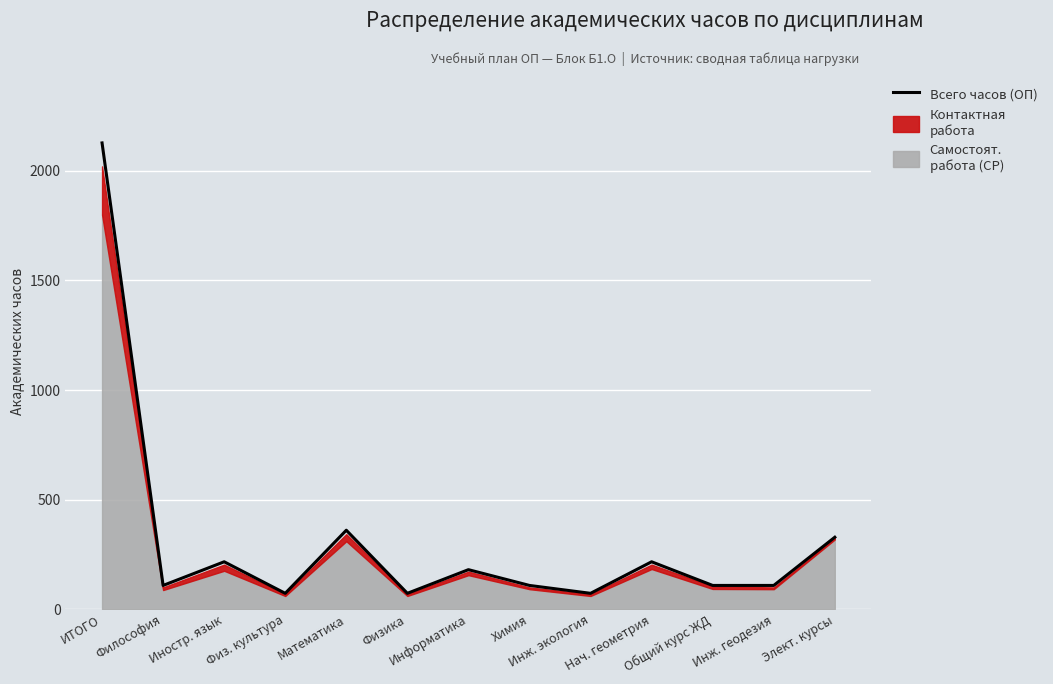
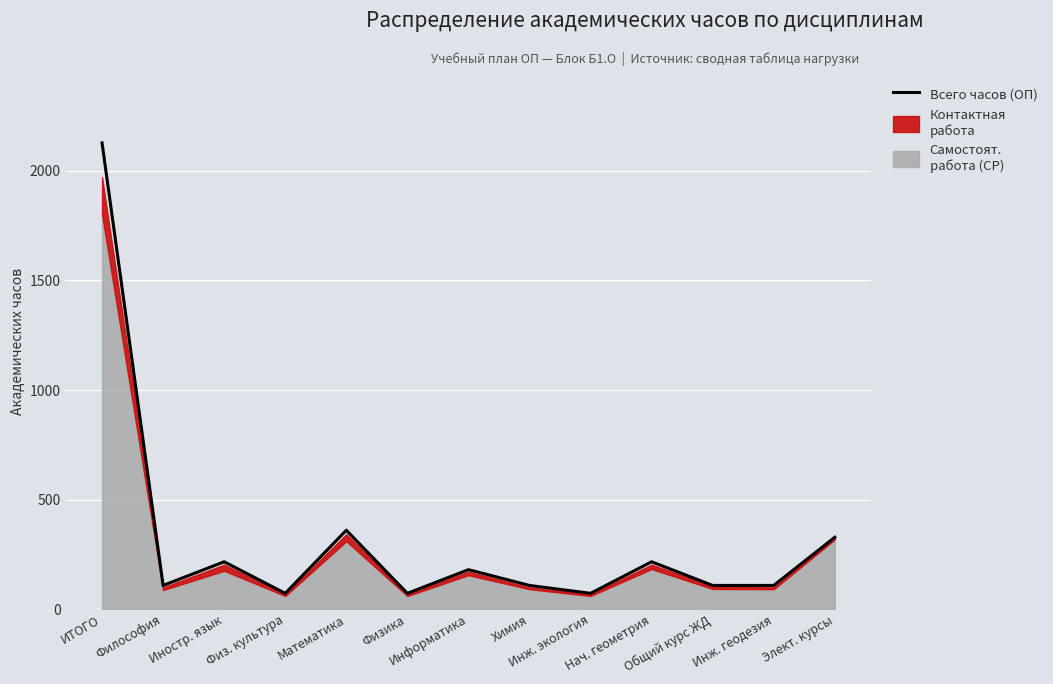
Контактная работа, ИТОГО: 220 -> 170
